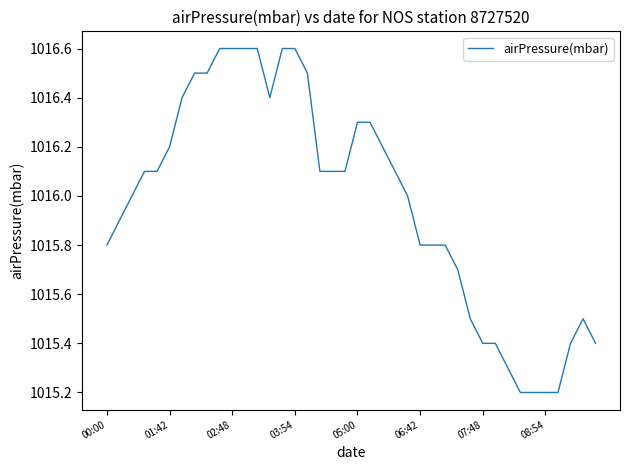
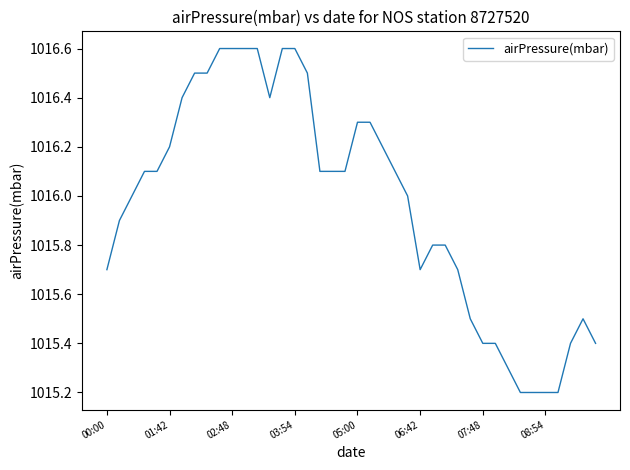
00:00: 1015.8 -> 1015.7
06:42: 1015.8 -> 1015.7
